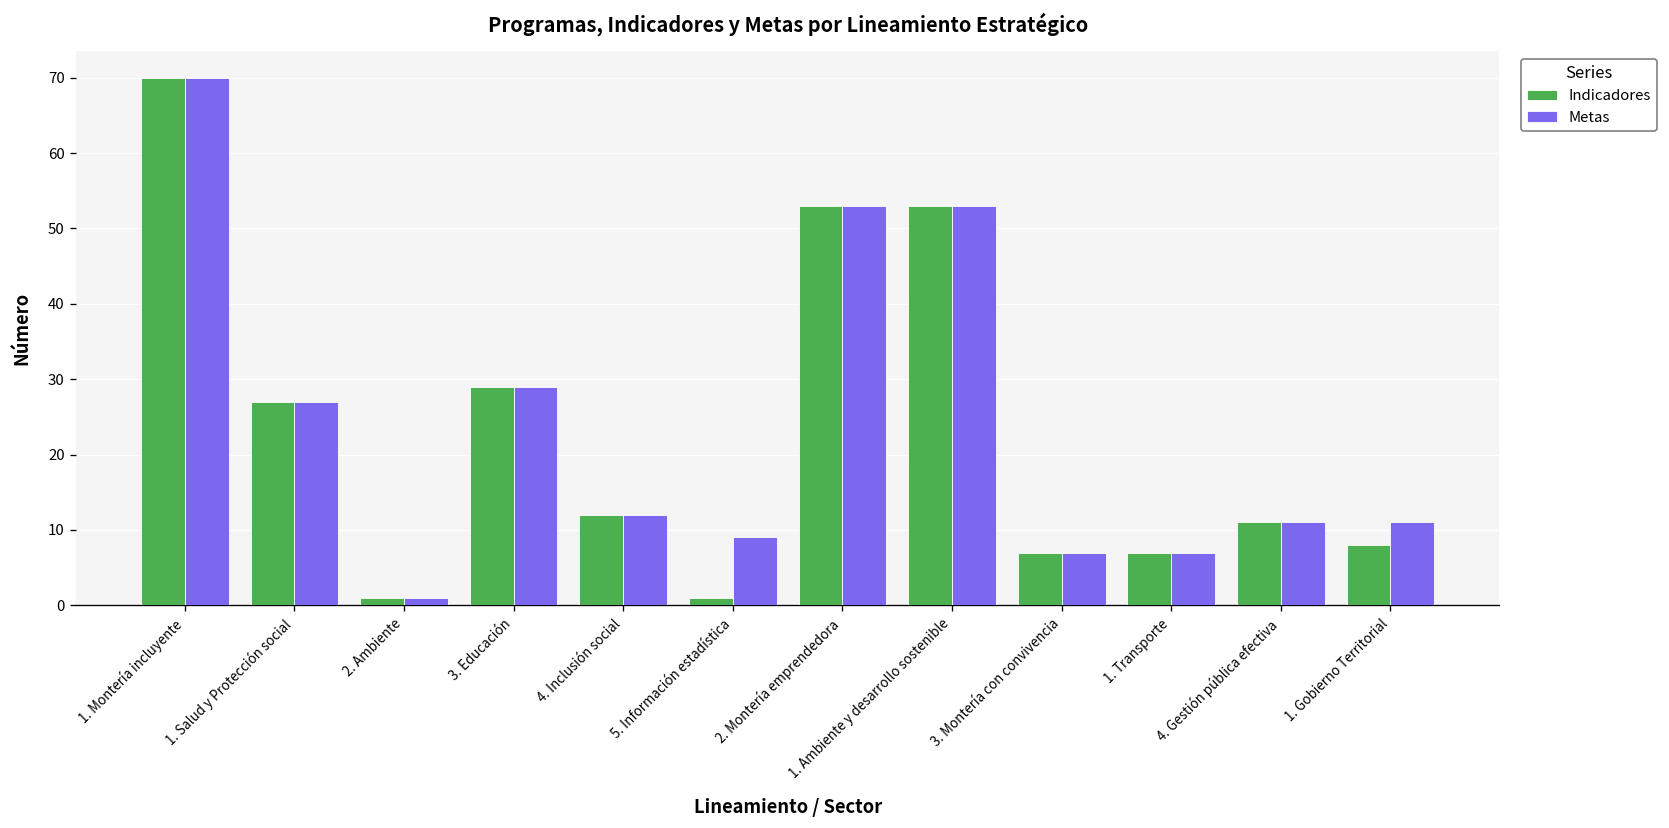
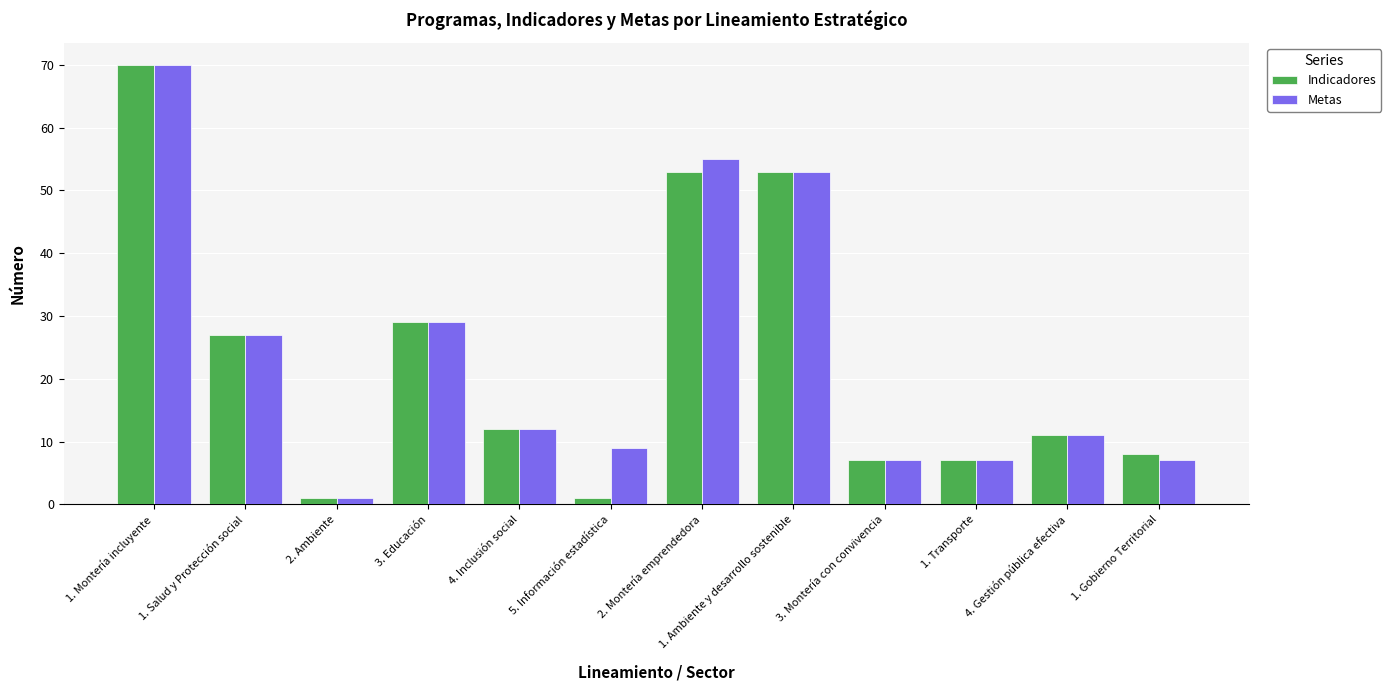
Metas, 2. Montería emprendedora: 53 -> 55
Metas, 1. Gobierno Territorial: 11 -> 7
